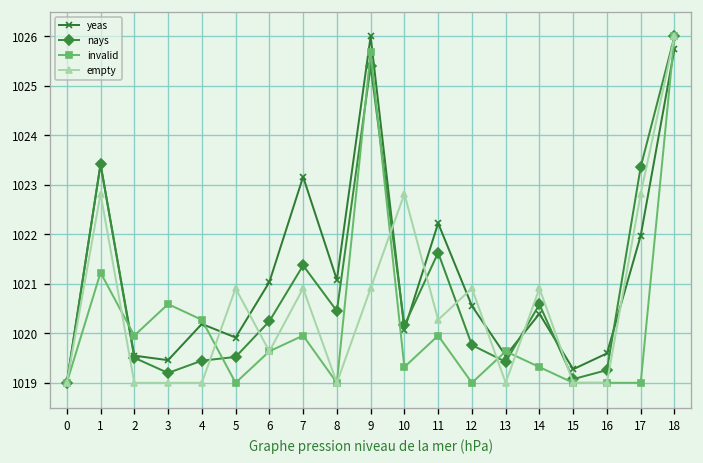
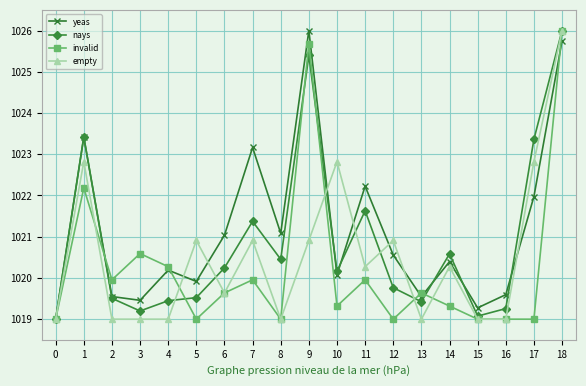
invalid, 1: 1021.2 -> 1022.2
empty, 14: 1020.9 -> 1020.3
